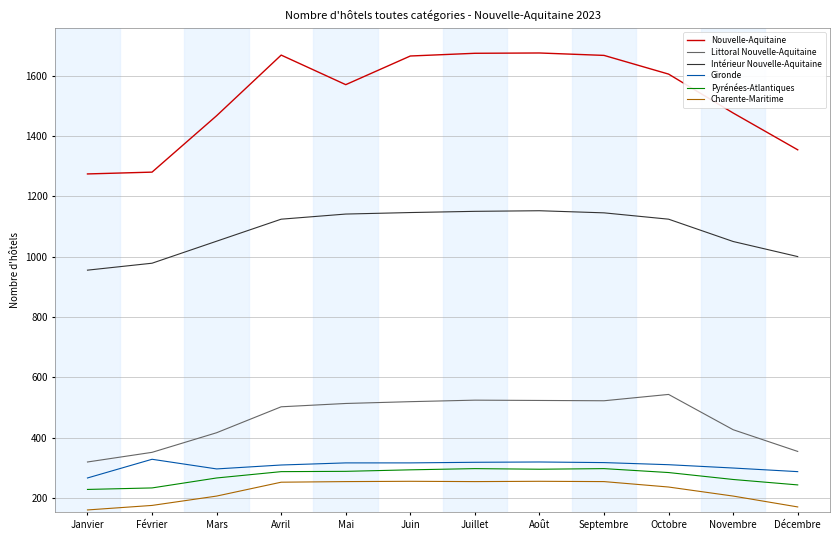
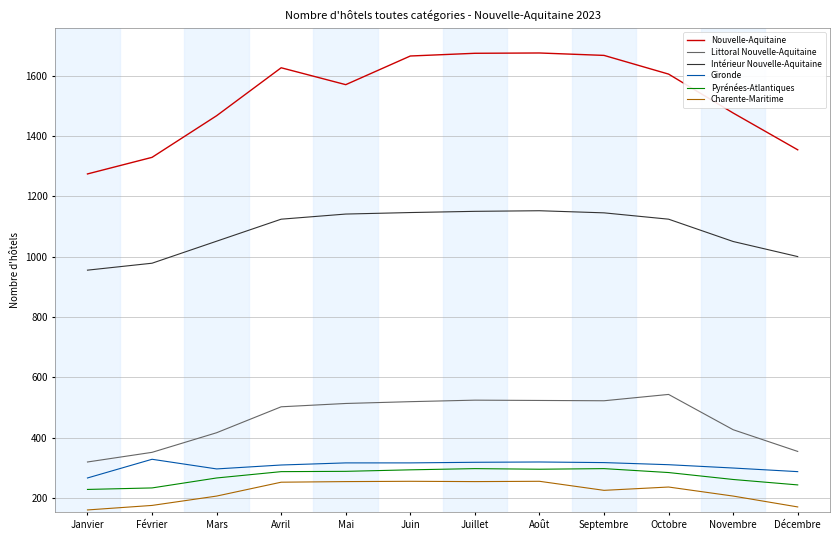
Nouvelle-Aquitaine, Février: 1280 -> 1330
Nouvelle-Aquitaine, Avril: 1670 -> 1630
Charente-Maritime, Septembre: 250 -> 230
